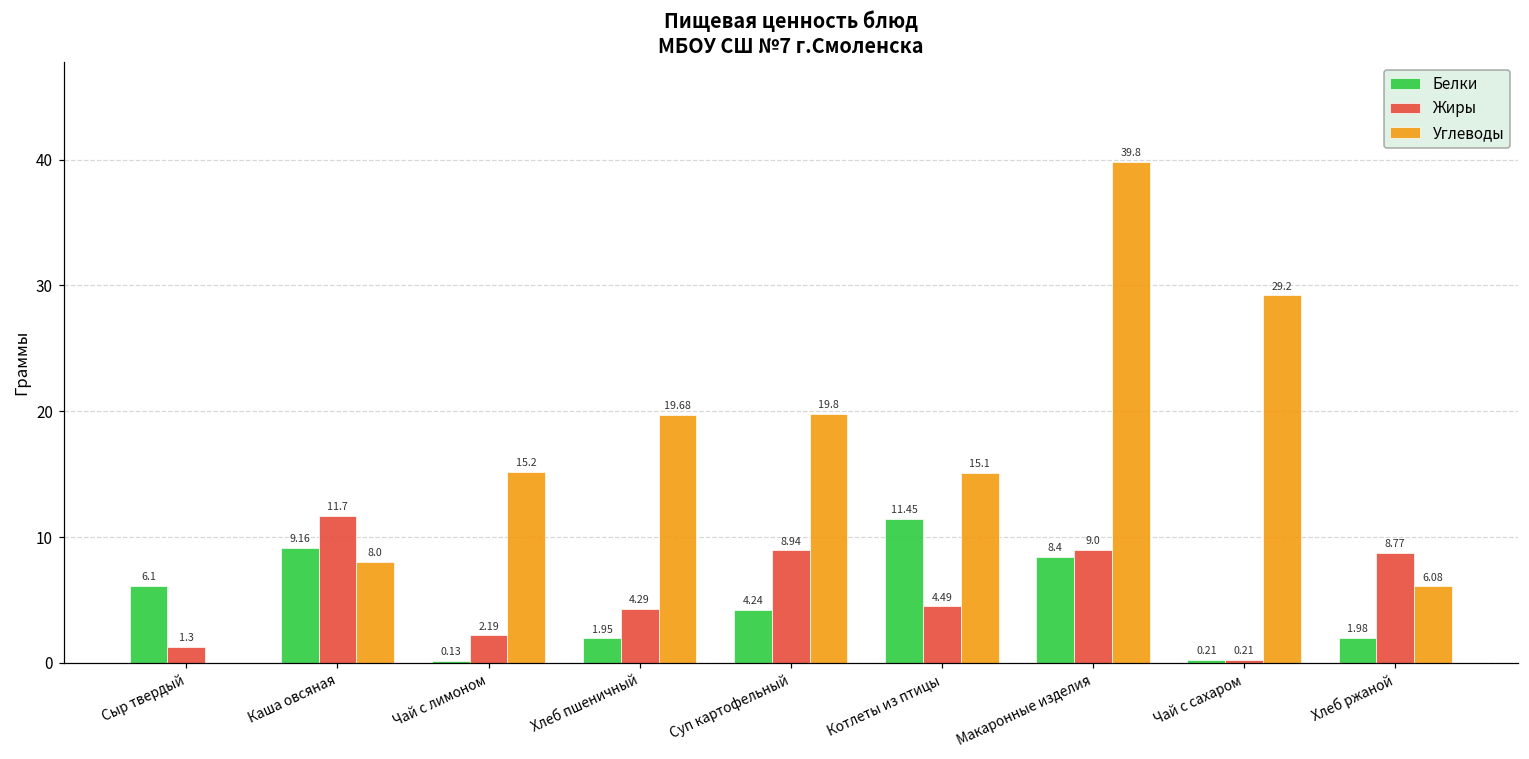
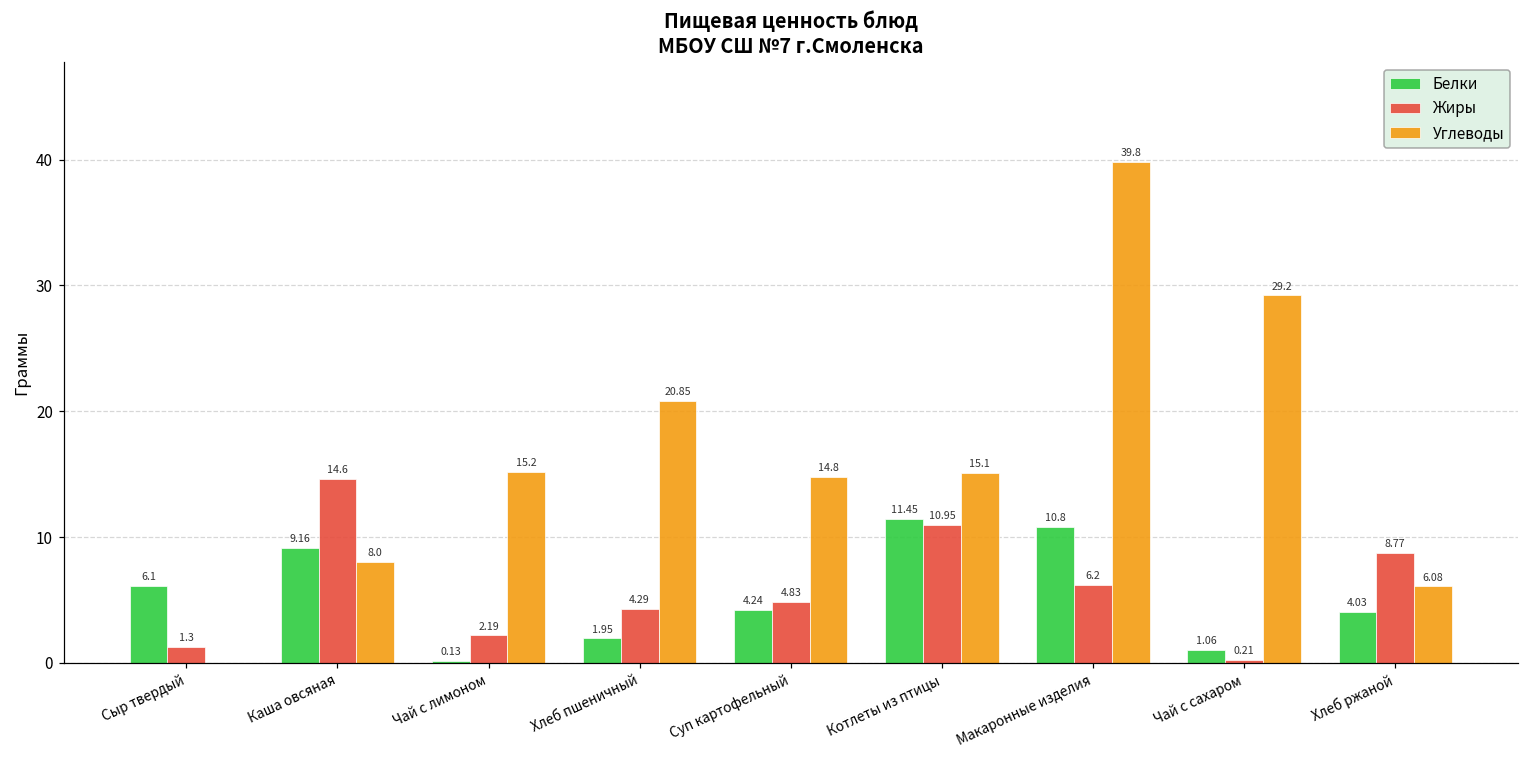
Жиры, Каша овсяная: 11.7 -> 14.6
Углеводы, Хлеб пшеничный: 19.68 -> 20.85
Жиры, Суп картофельный: 8.94 -> 4.83
Углеводы, Суп картофельный: 19.8 -> 14.8
Жиры, Котлеты из птицы: 4.49 -> 10.95
Белки, Макаронные изделия: 8.4 -> 10.8
Жиры, Макаронные изделия: 9.0 -> 6.2
Белки, Чай с сахаром: 0.21 -> 1.06
Белки, Хлеб ржаной: 1.98 -> 4.03
